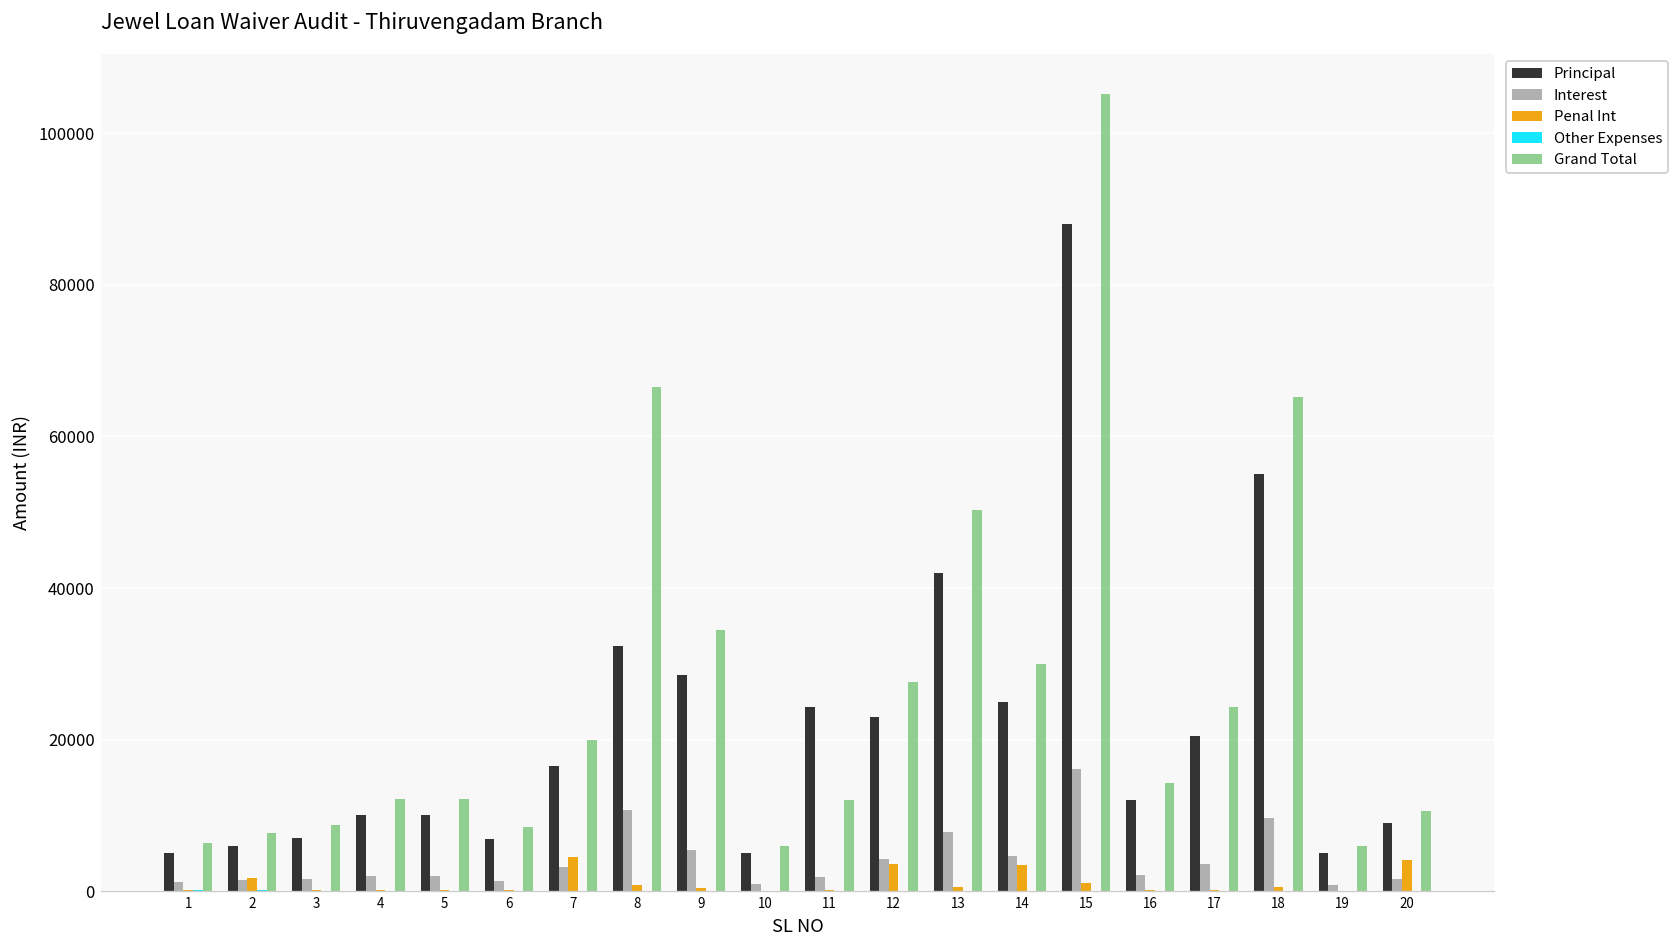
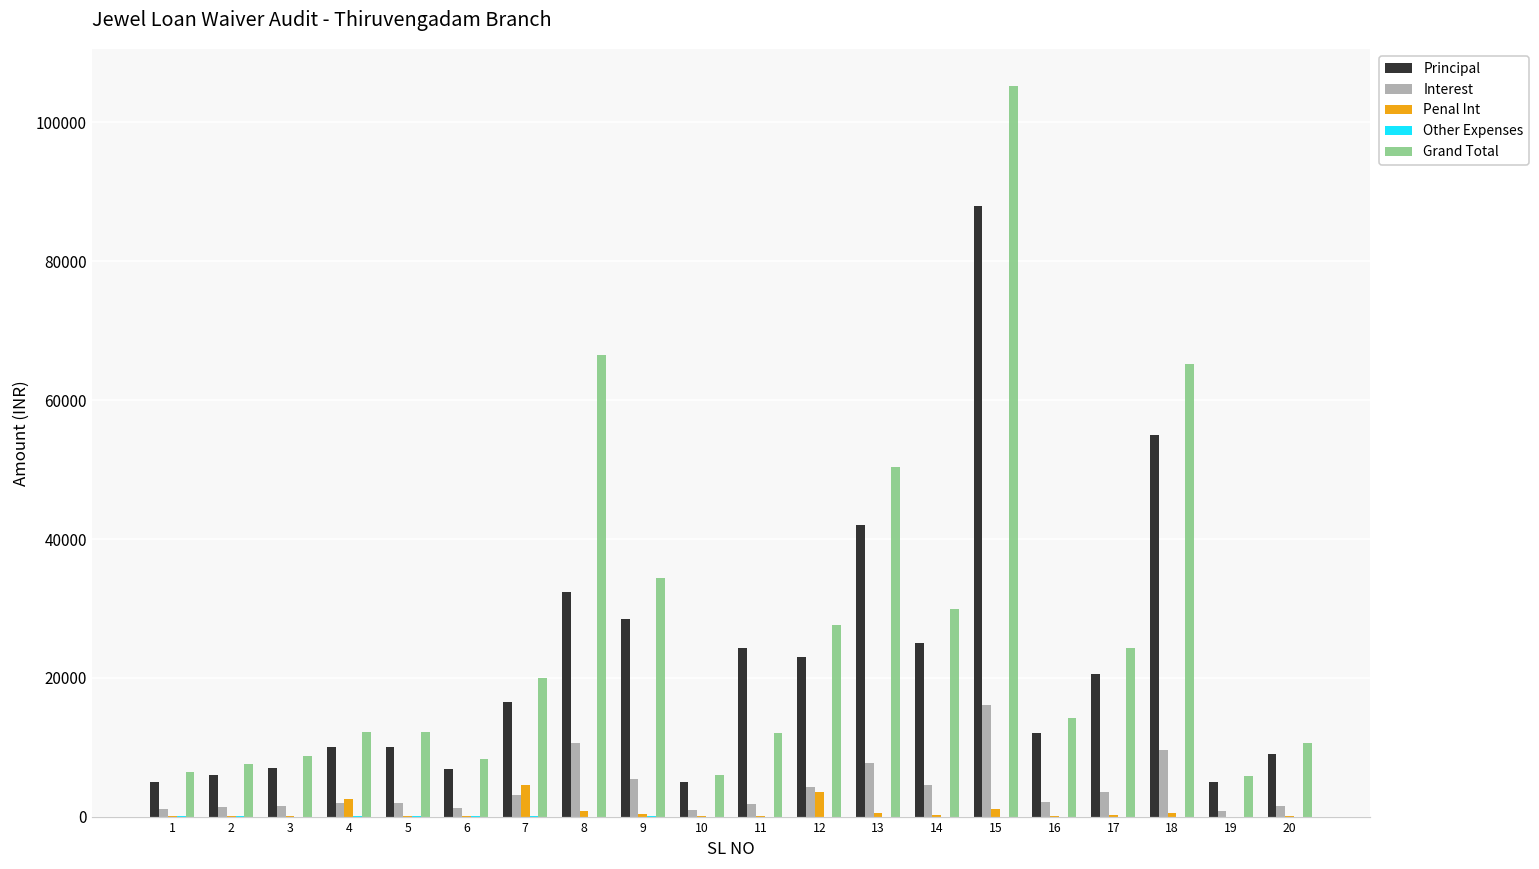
Penal Int, 2: 2000 -> 0
Penal Int, 4: 0 -> 3000
Penal Int, 14: 3000 -> 0
Penal Int, 20: 4000 -> 0
